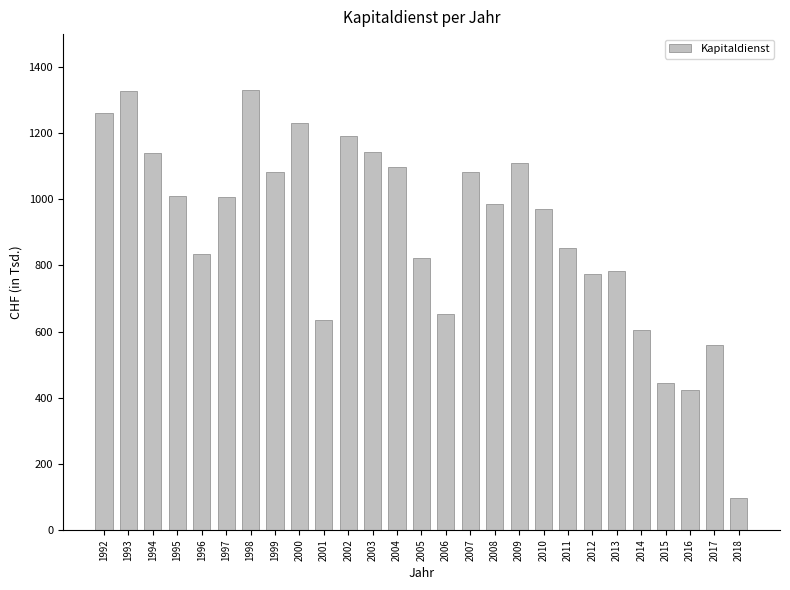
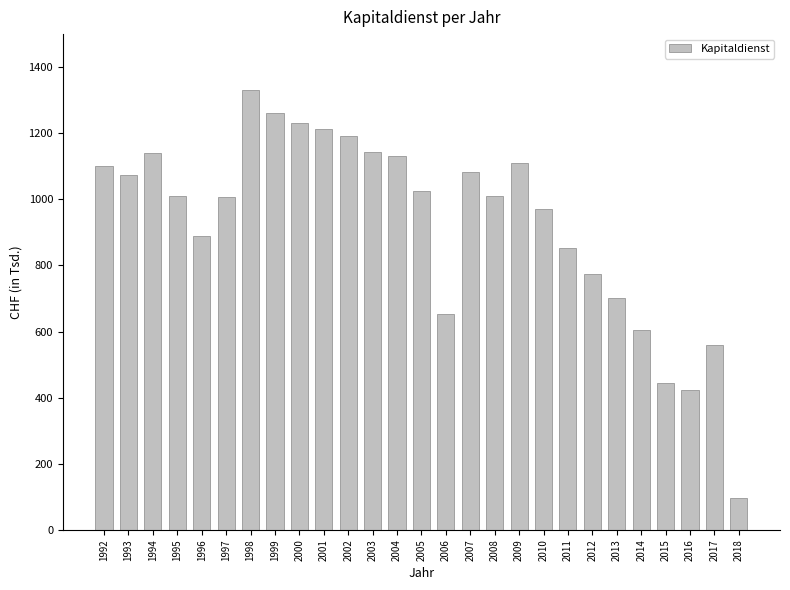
1992: 1260 -> 1100
1993: 1330 -> 1070
1996: 830 -> 890
1999: 1080 -> 1260
2001: 640 -> 1210
2004: 1100 -> 1130
2005: 820 -> 1020
2008: 990 -> 1010
2013: 780 -> 700
